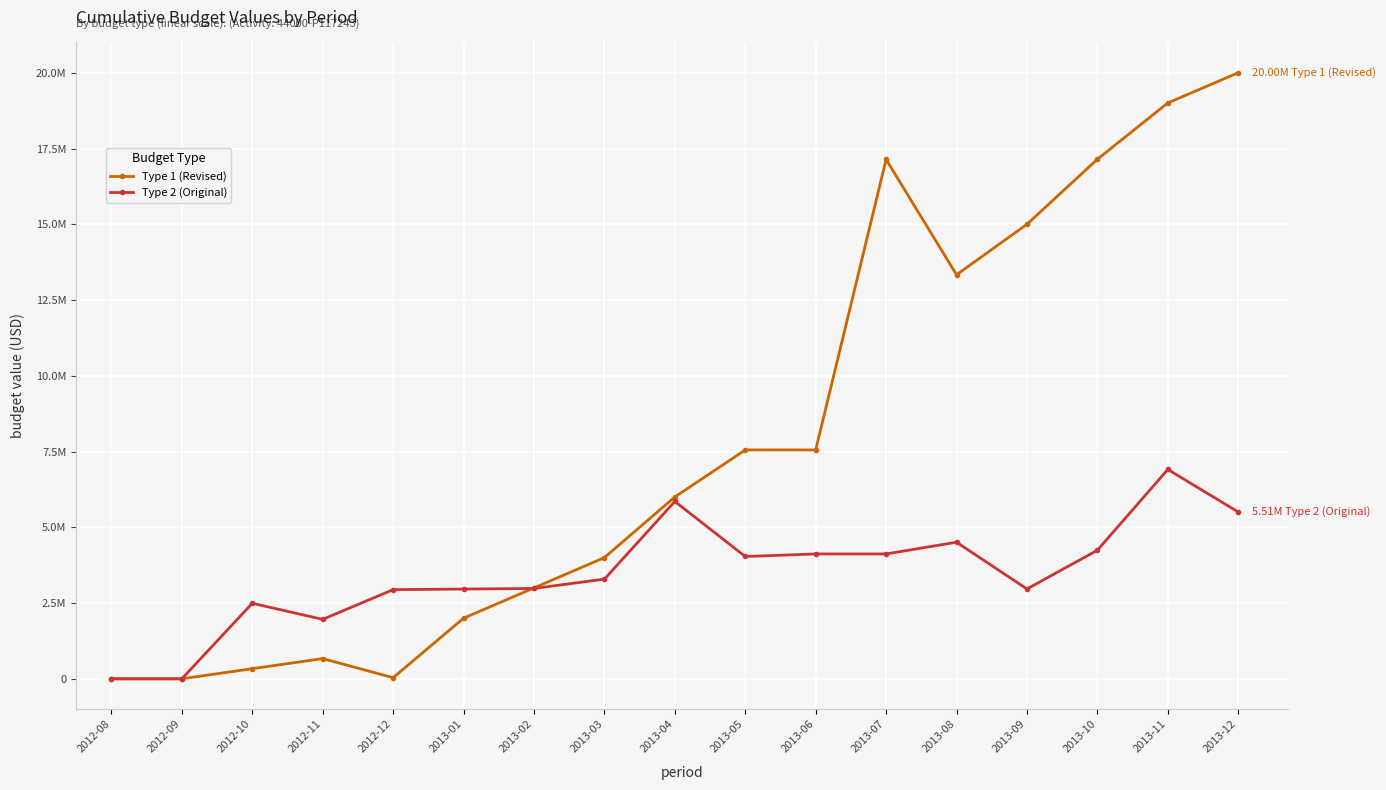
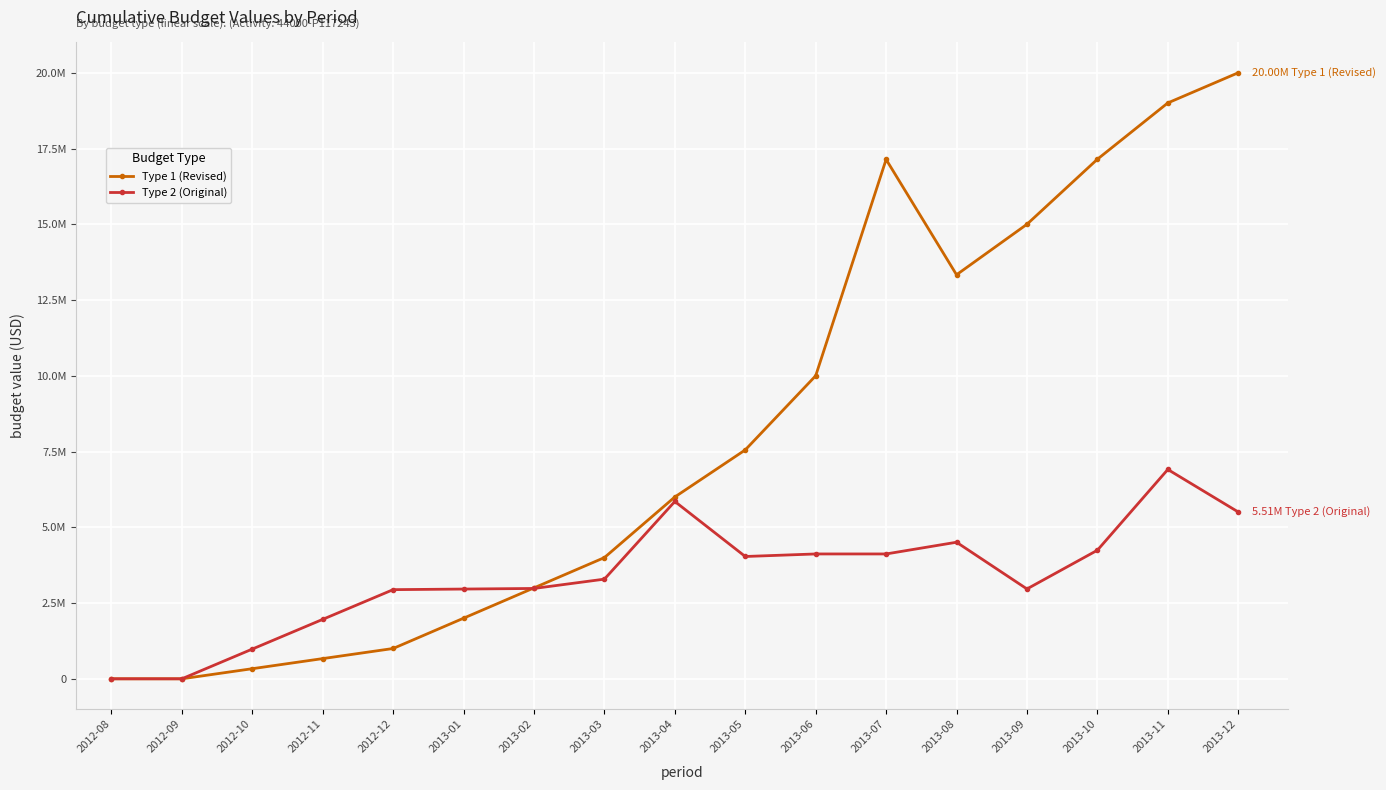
Type 2 (Original), 2012-10: 2500000 -> 1000000
Type 1 (Revised), 2012-12: 0 -> 1000000
Type 1 (Revised), 2013-06: 7600000 -> 10000000
